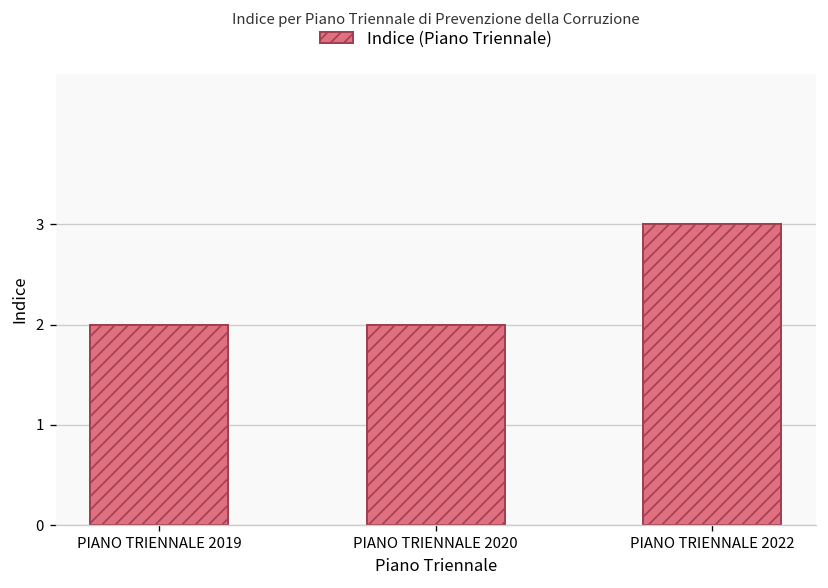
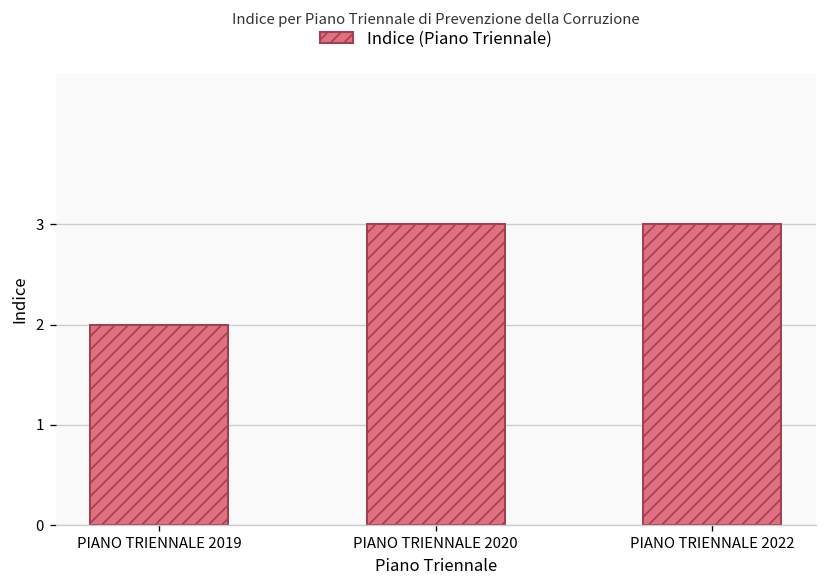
PIANO TRIENNALE 2020: 2 -> 3
